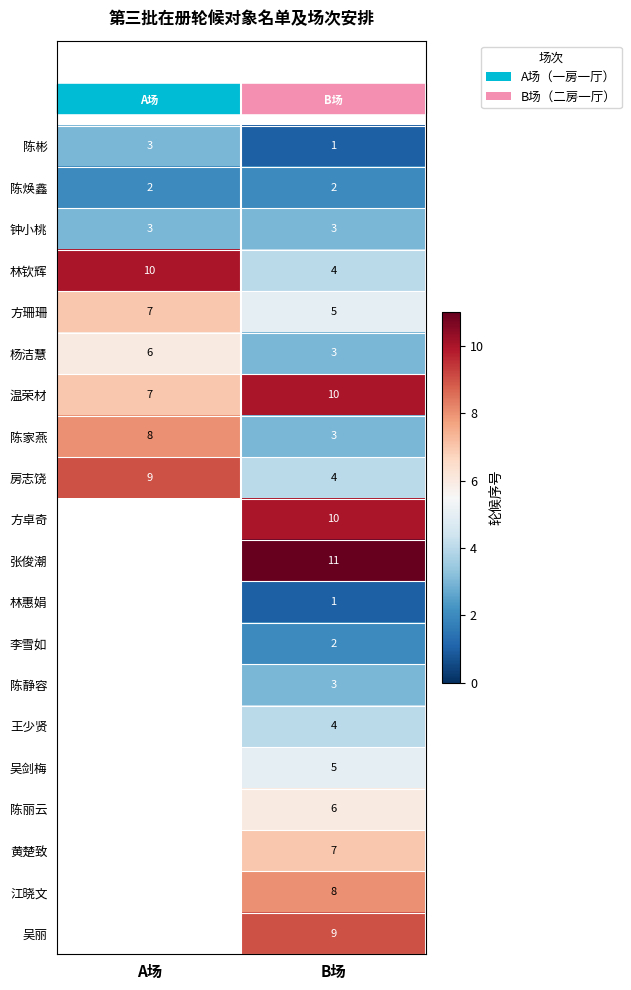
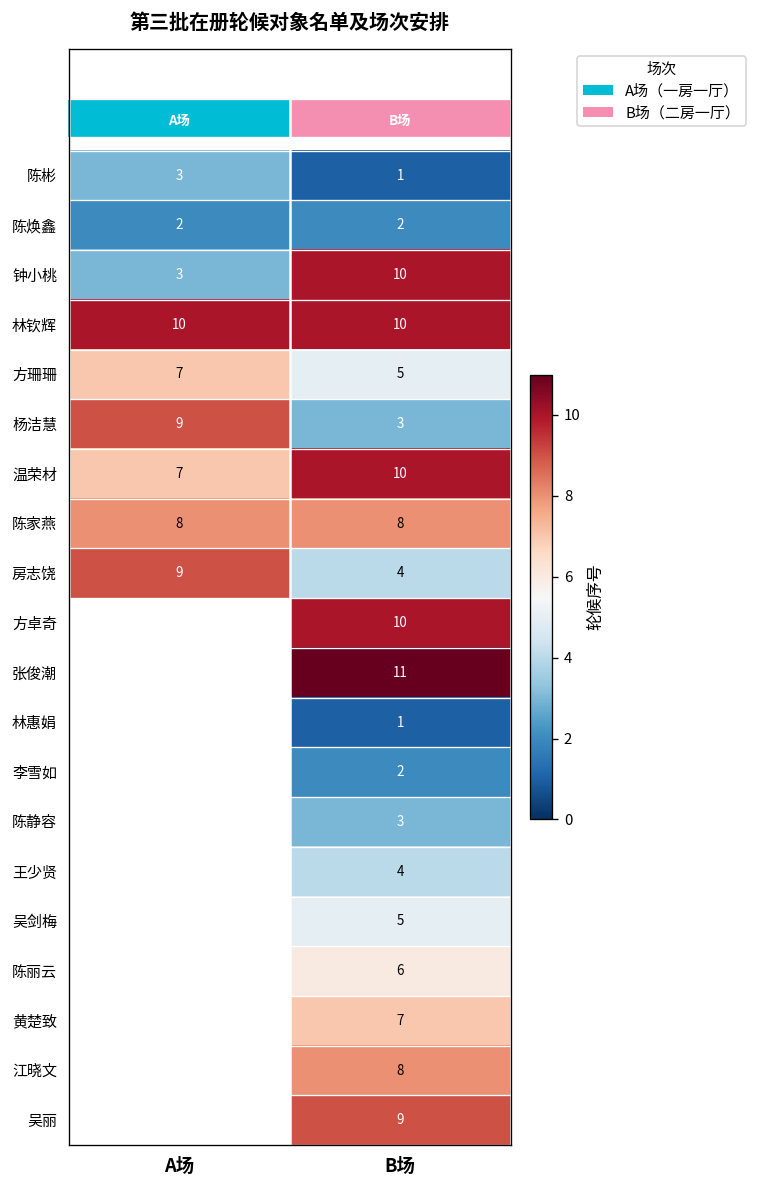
钟小桃, B场: 3 -> 10
林钦辉, B场: 4 -> 10
杨洁慧, A场: 6 -> 9
陈家燕, B场: 3 -> 8
